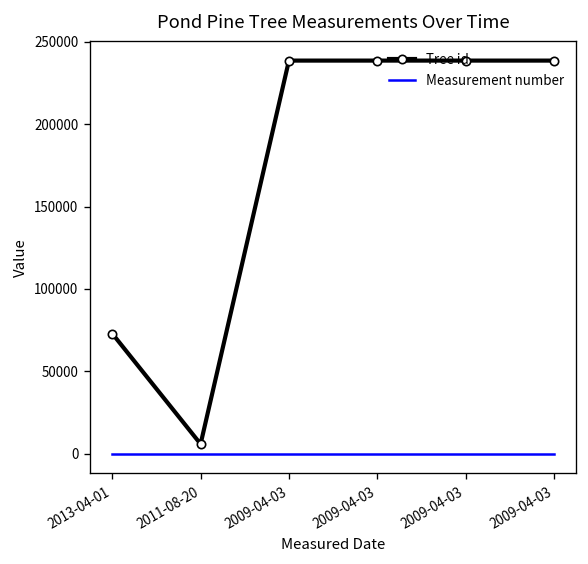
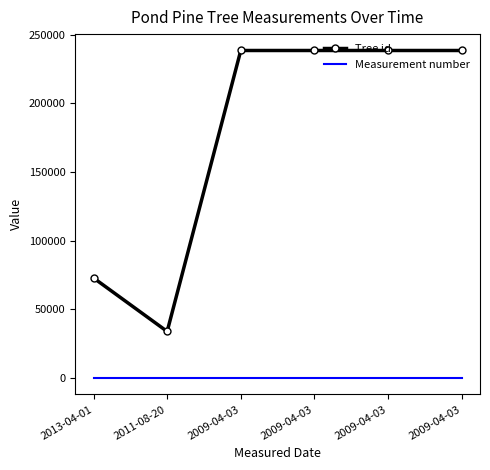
Tree id, 2011-08-20: 6000 -> 34000
